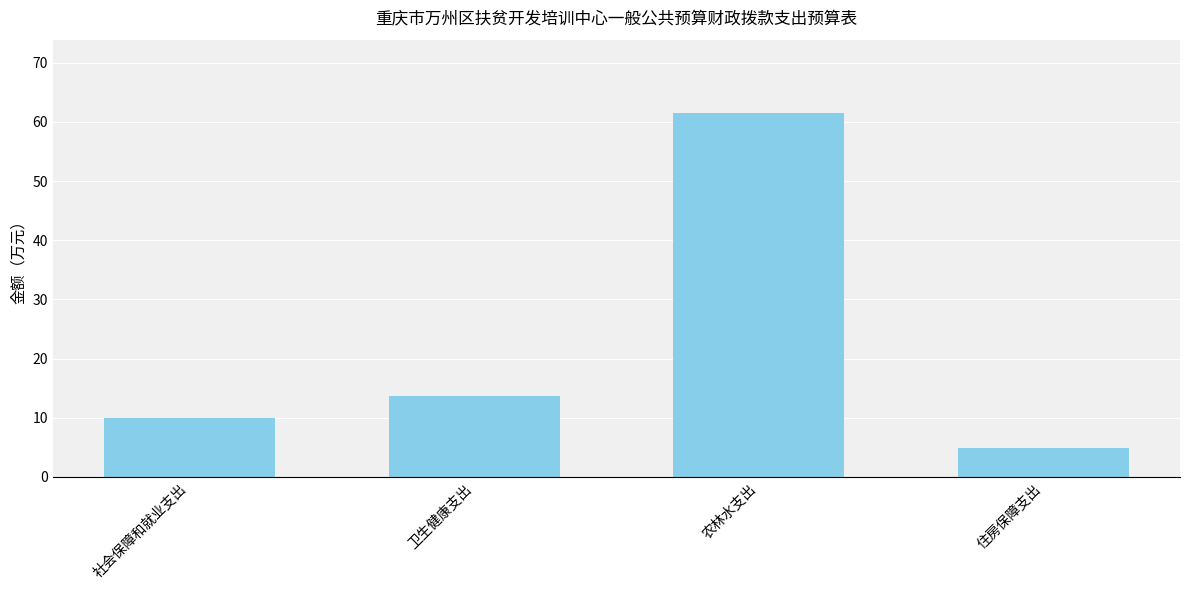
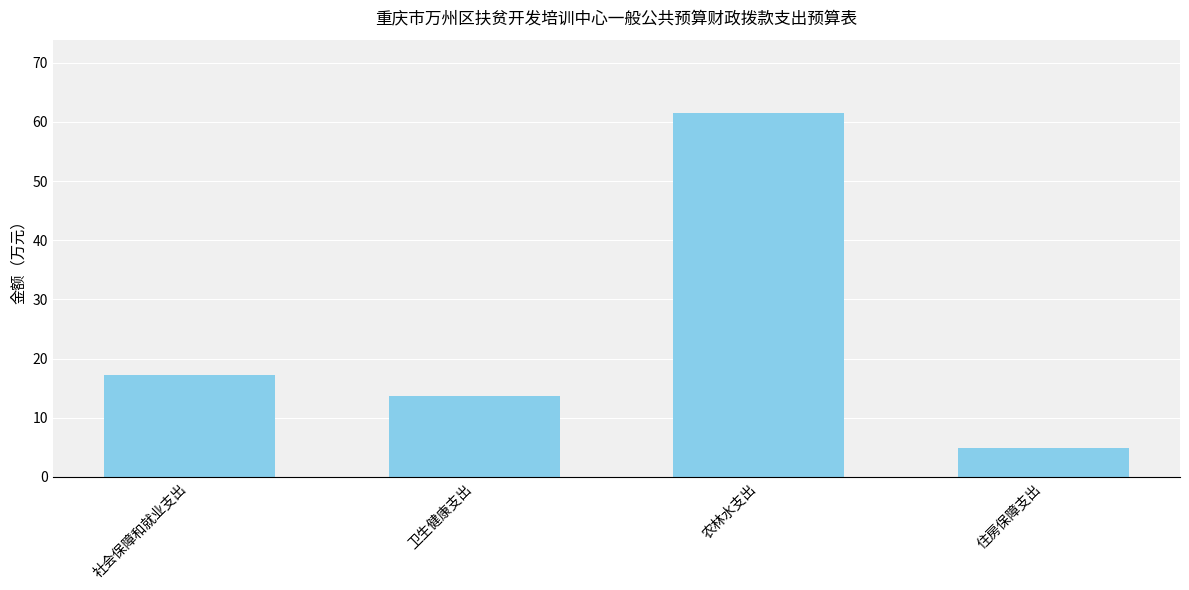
社会保障和就业支出: 10 -> 17
